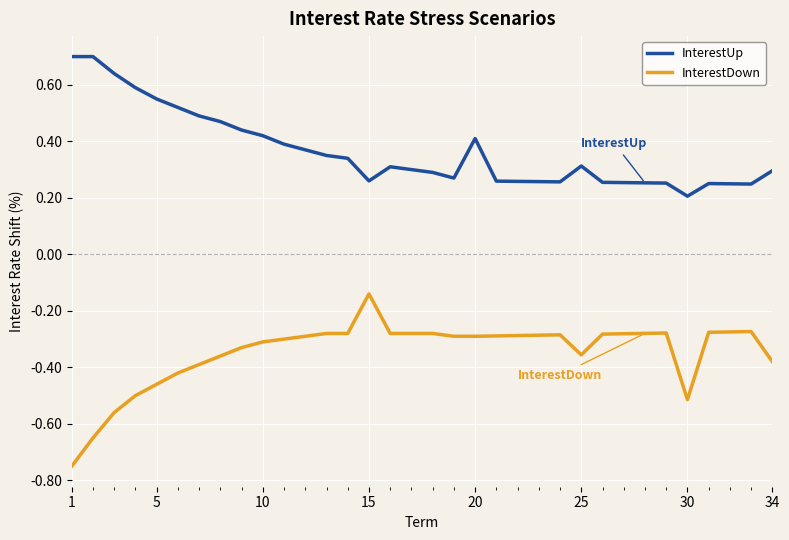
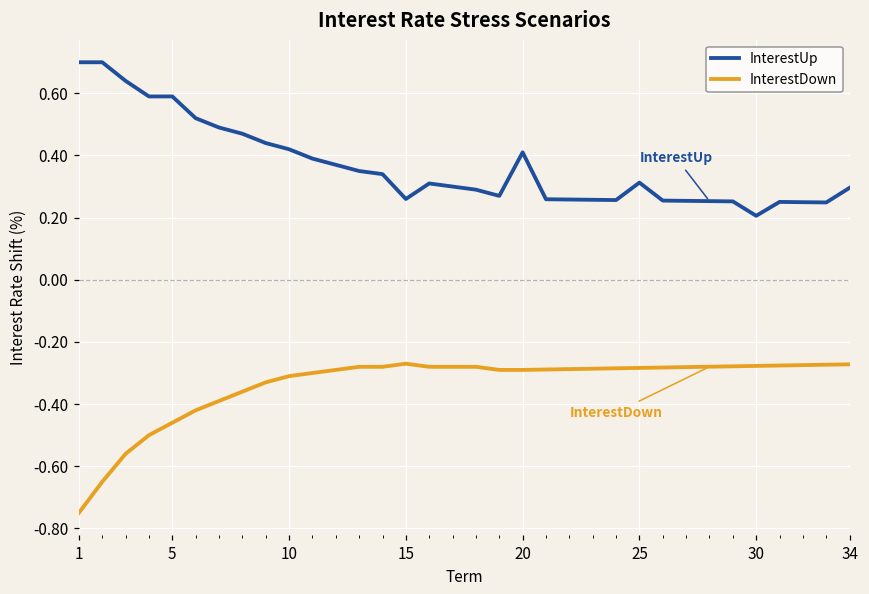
InterestUp, 5: 0.55 -> 0.59
InterestDown, 15: -0.14 -> -0.27
InterestDown, 25: -0.36 -> -0.28
InterestDown, 30: -0.51 -> -0.28
InterestDown, 34: -0.38 -> -0.27
